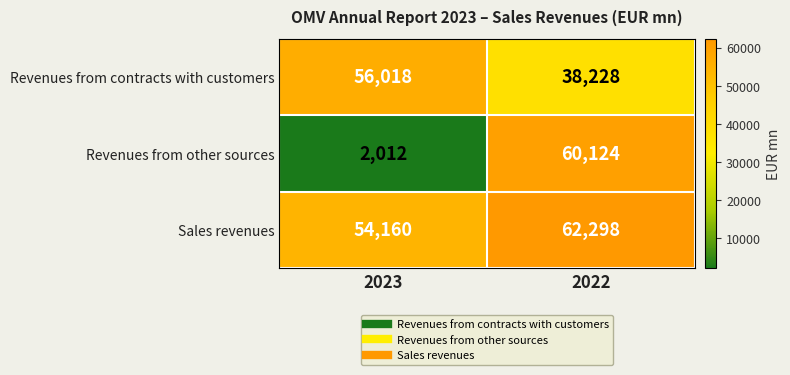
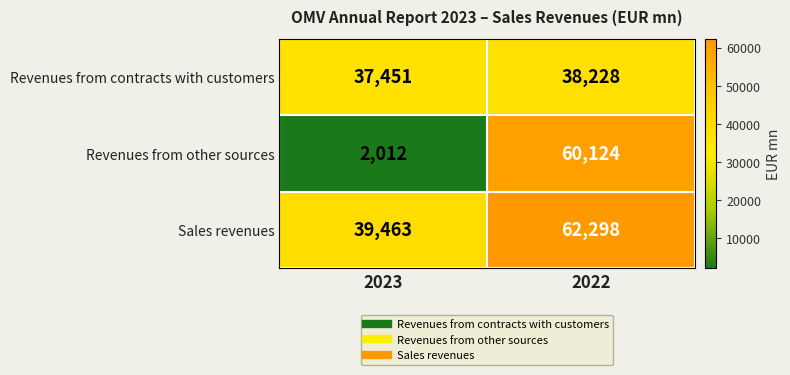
Revenues from contracts with customers, 2023: 56,018 -> 37,451
Sales revenues, 2023: 54,160 -> 39,463
